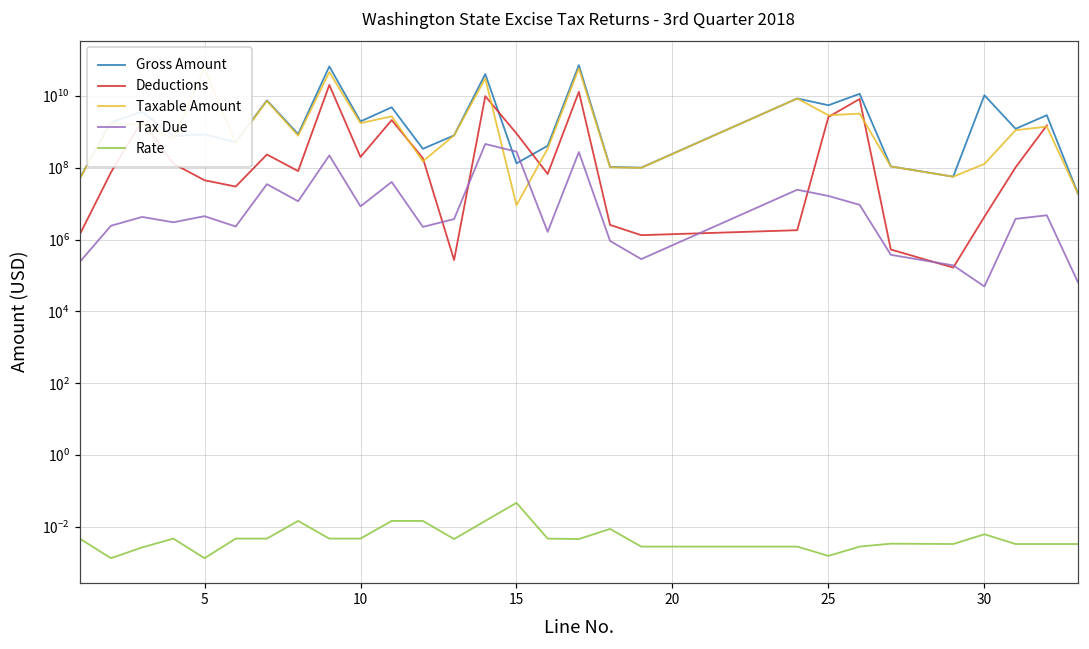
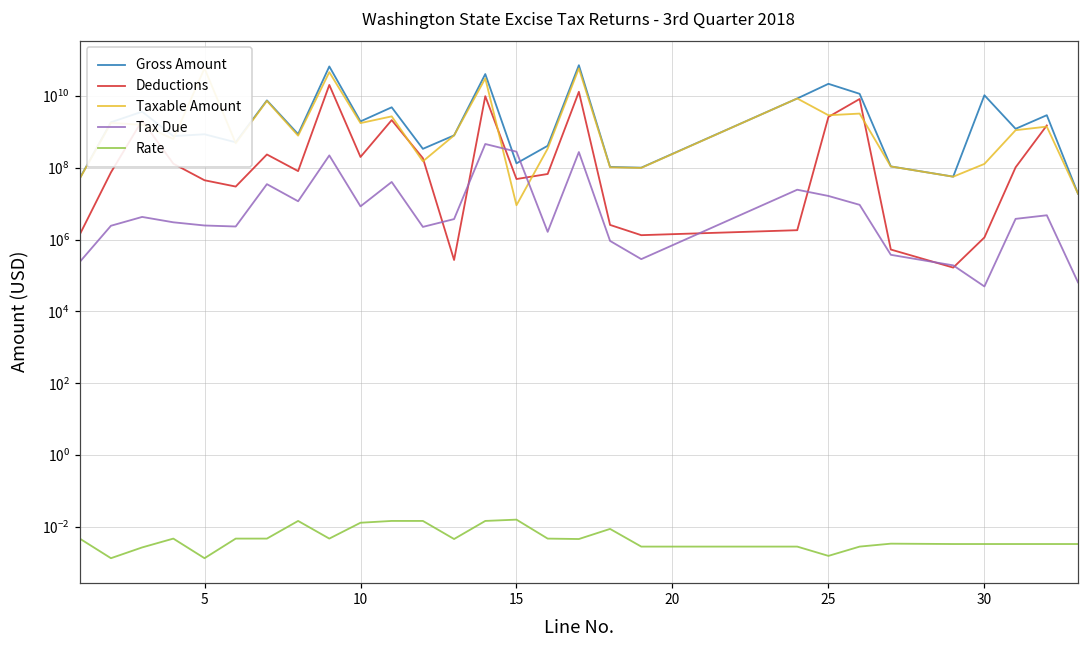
Tax Due, 5: 4000000 -> 2000000
Rate, 10: 0.005 -> 0.013
Deductions, 15: 900000000 -> 50000000
Rate, 15: 0.05 -> 0.02
Gross Amount, 25: 5000000000 -> 20000000000
Deductions, 30: 4000000 -> 1100000
Rate, 30: 0.006 -> 0.003
